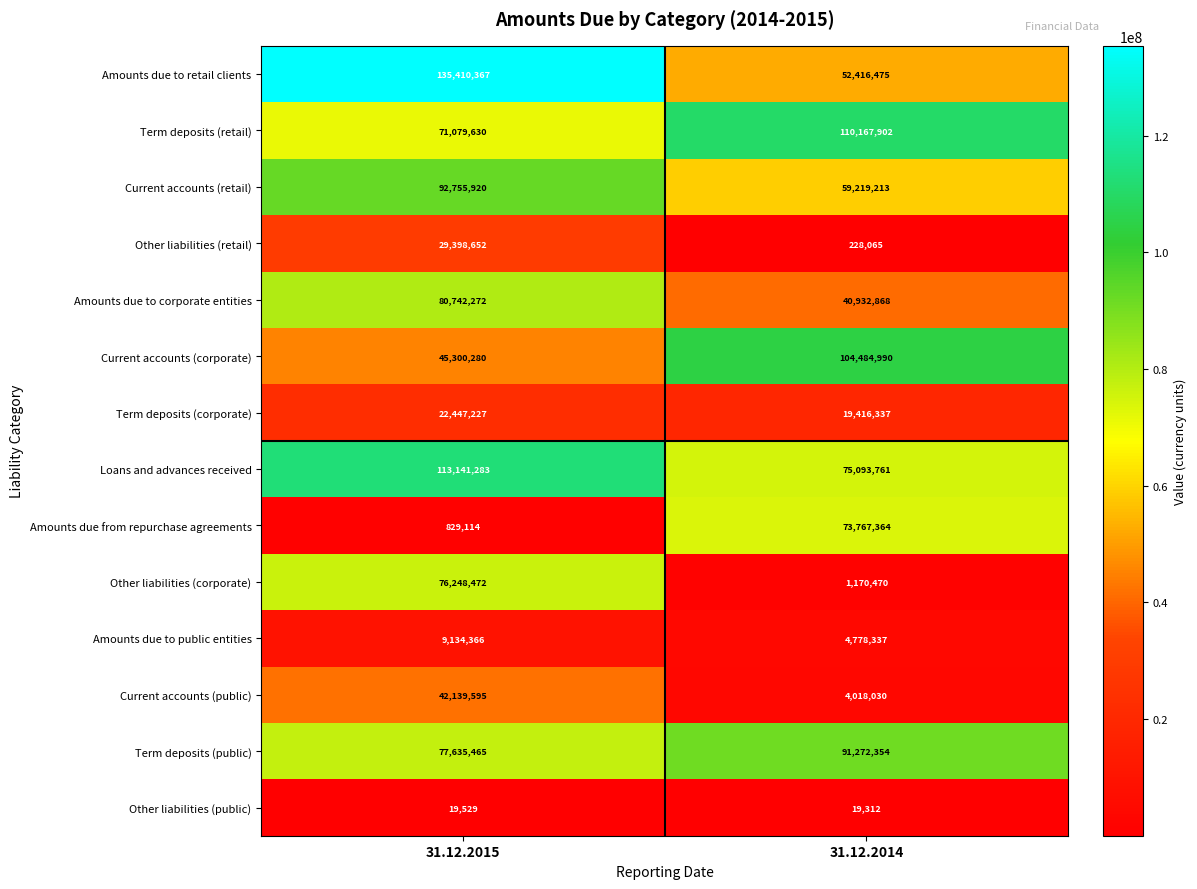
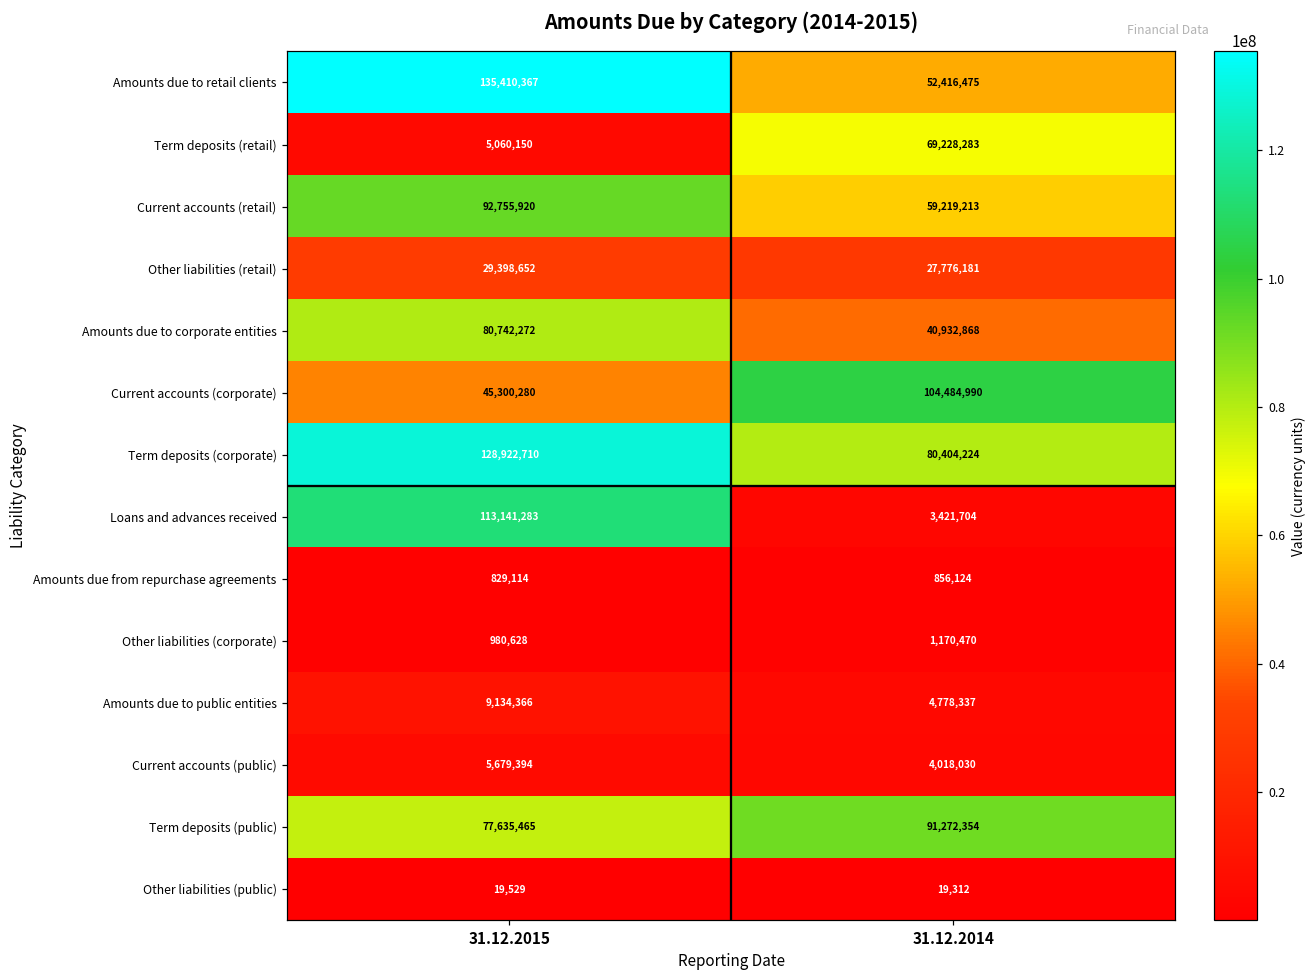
Term deposits (retail), 31.12.2015: 71,079,630 -> 5,060,150
Term deposits (retail), 31.12.2014: 110,167,902 -> 69,228,283
Other liabilities (retail), 31.12.2014: 228,065 -> 27,776,181
Term deposits (corporate), 31.12.2015: 22,447,227 -> 128,922,710
Term deposits (corporate), 31.12.2014: 19,416,337 -> 80,404,224
Loans and advances received, 31.12.2014: 75,093,761 -> 3,421,704
Amounts due from repurchase agreements, 31.12.2014: 73,767,364 -> 856,124
Other liabilities (corporate), 31.12.2015: 76,248,472 -> 980,628
Current accounts (public), 31.12.2015: 42,139,595 -> 5,679,394
